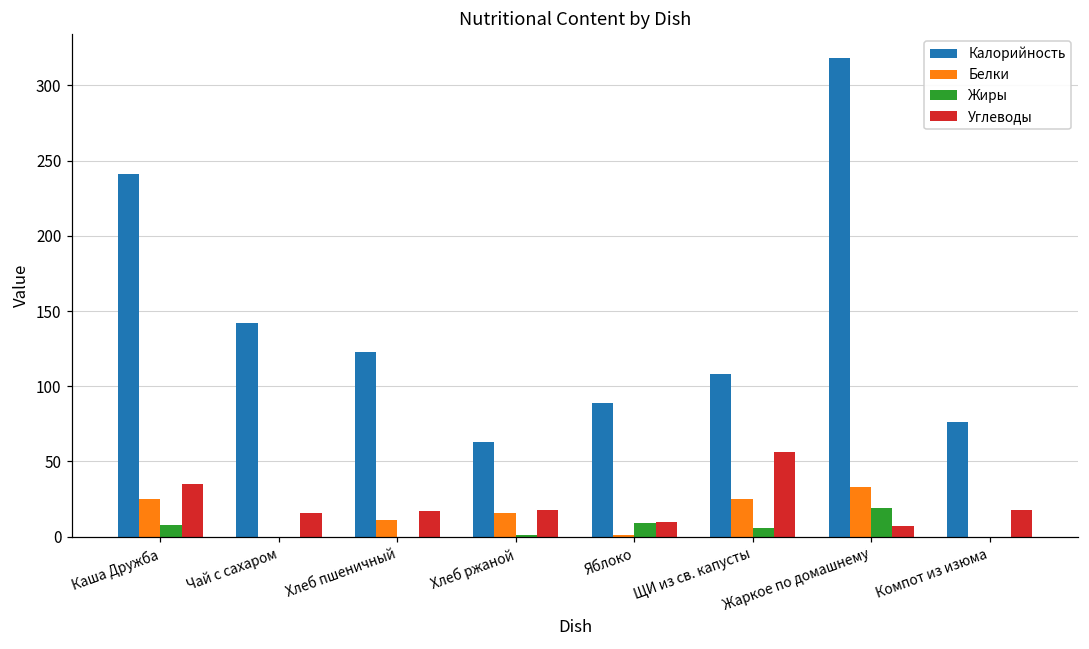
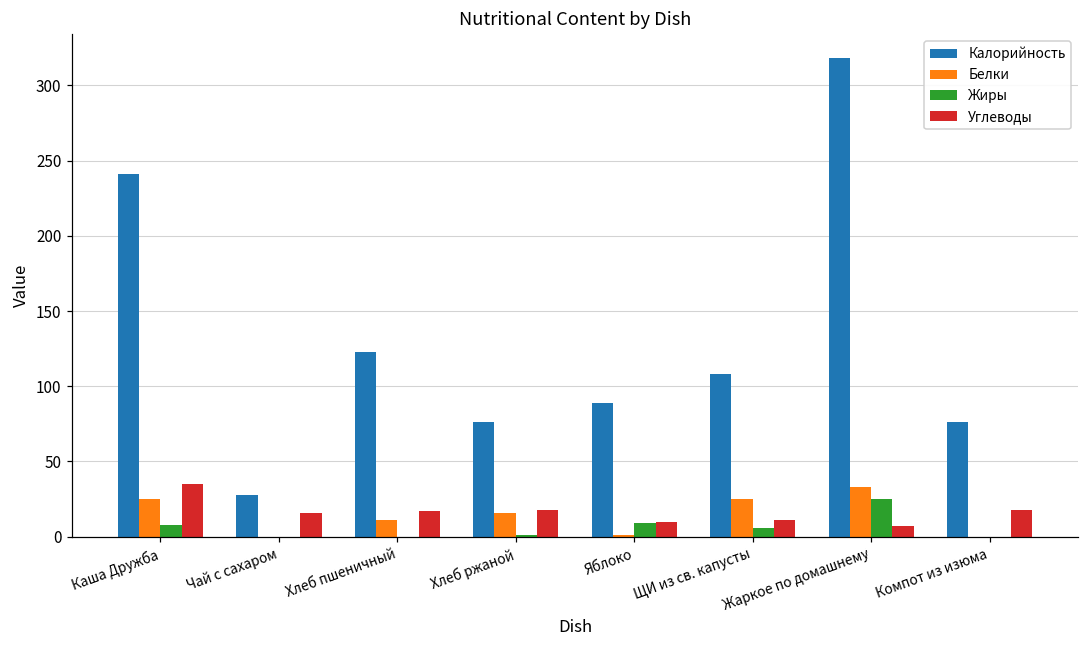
Калорийность, Чай с сахаром: 142 -> 28
Калорийность, Хлеб ржаной: 63 -> 76
Углеводы, ЩИ из св. капусты: 56 -> 11
Жиры, Жаркое по домашнему: 19 -> 25
